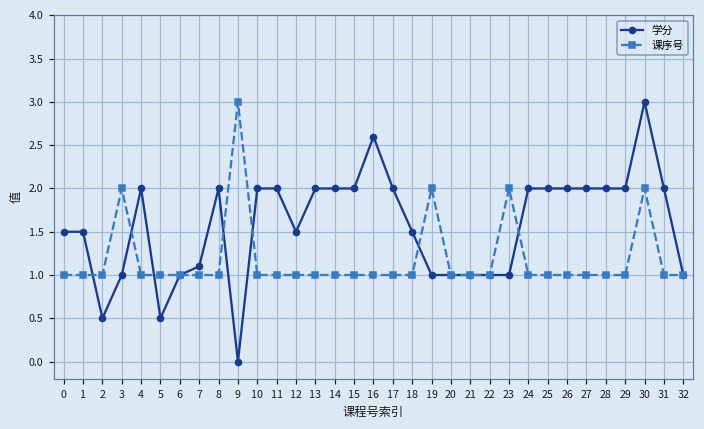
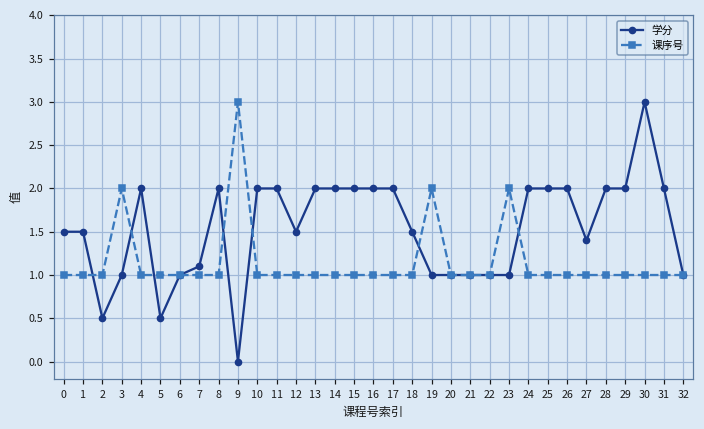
学分, 16: 2.6 -> 2.0
学分, 27: 2.0 -> 1.4
课序号, 30: 2 -> 1
